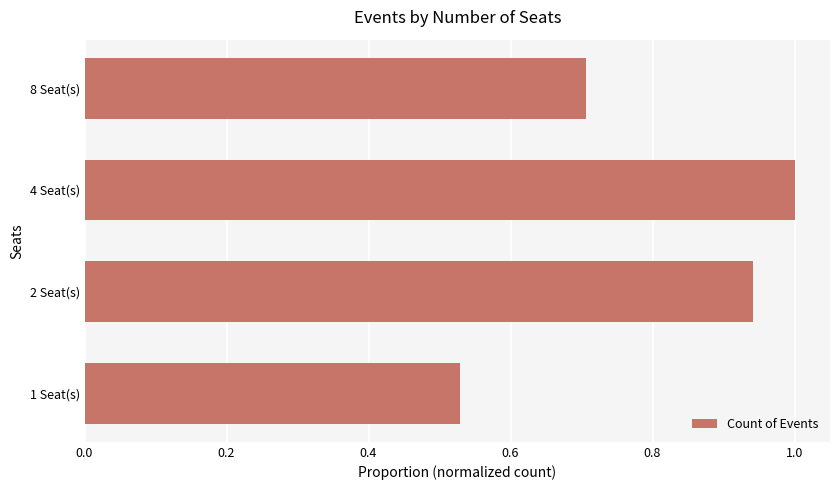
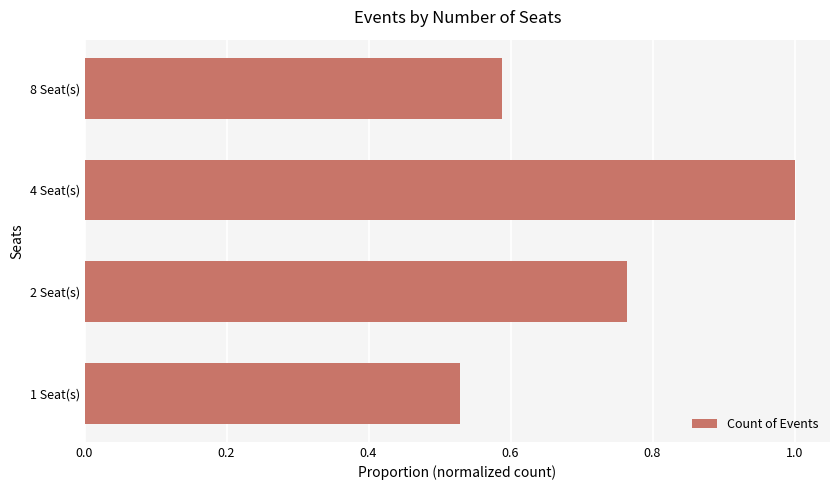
8 Seat(s): 0.71 -> 0.59
2 Seat(s): 0.94 -> 0.76
